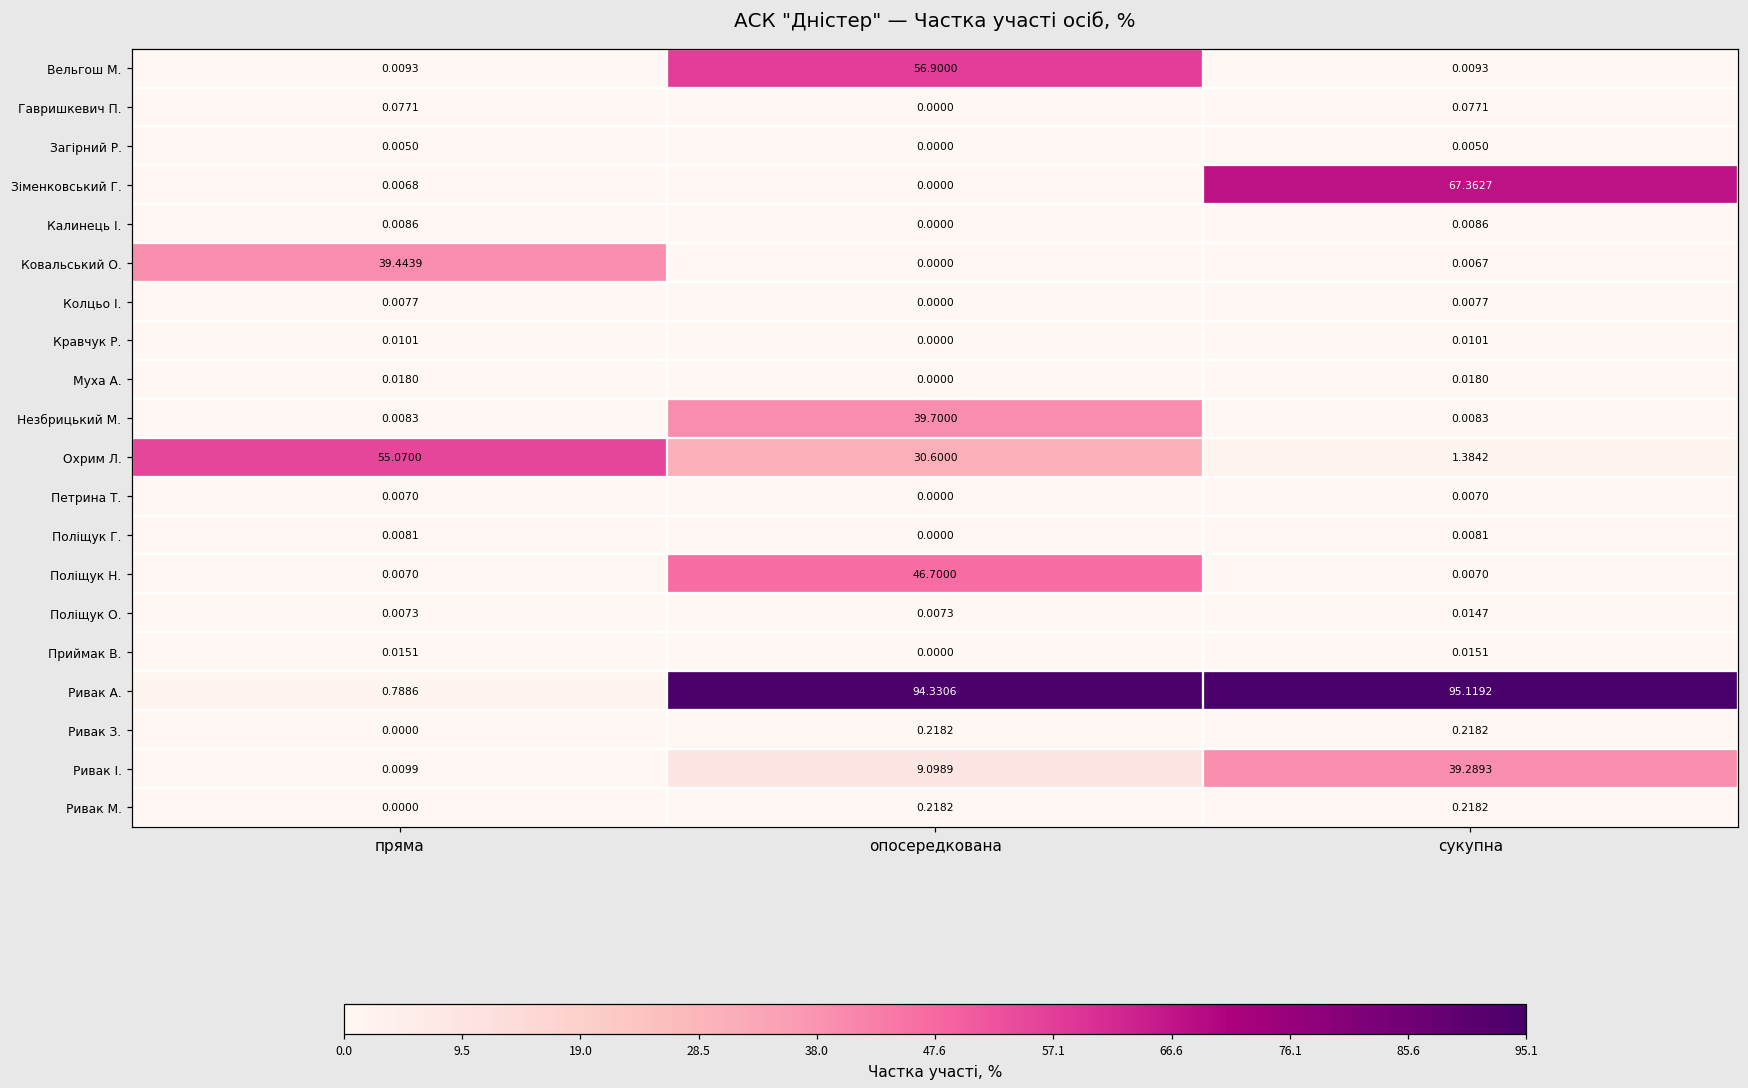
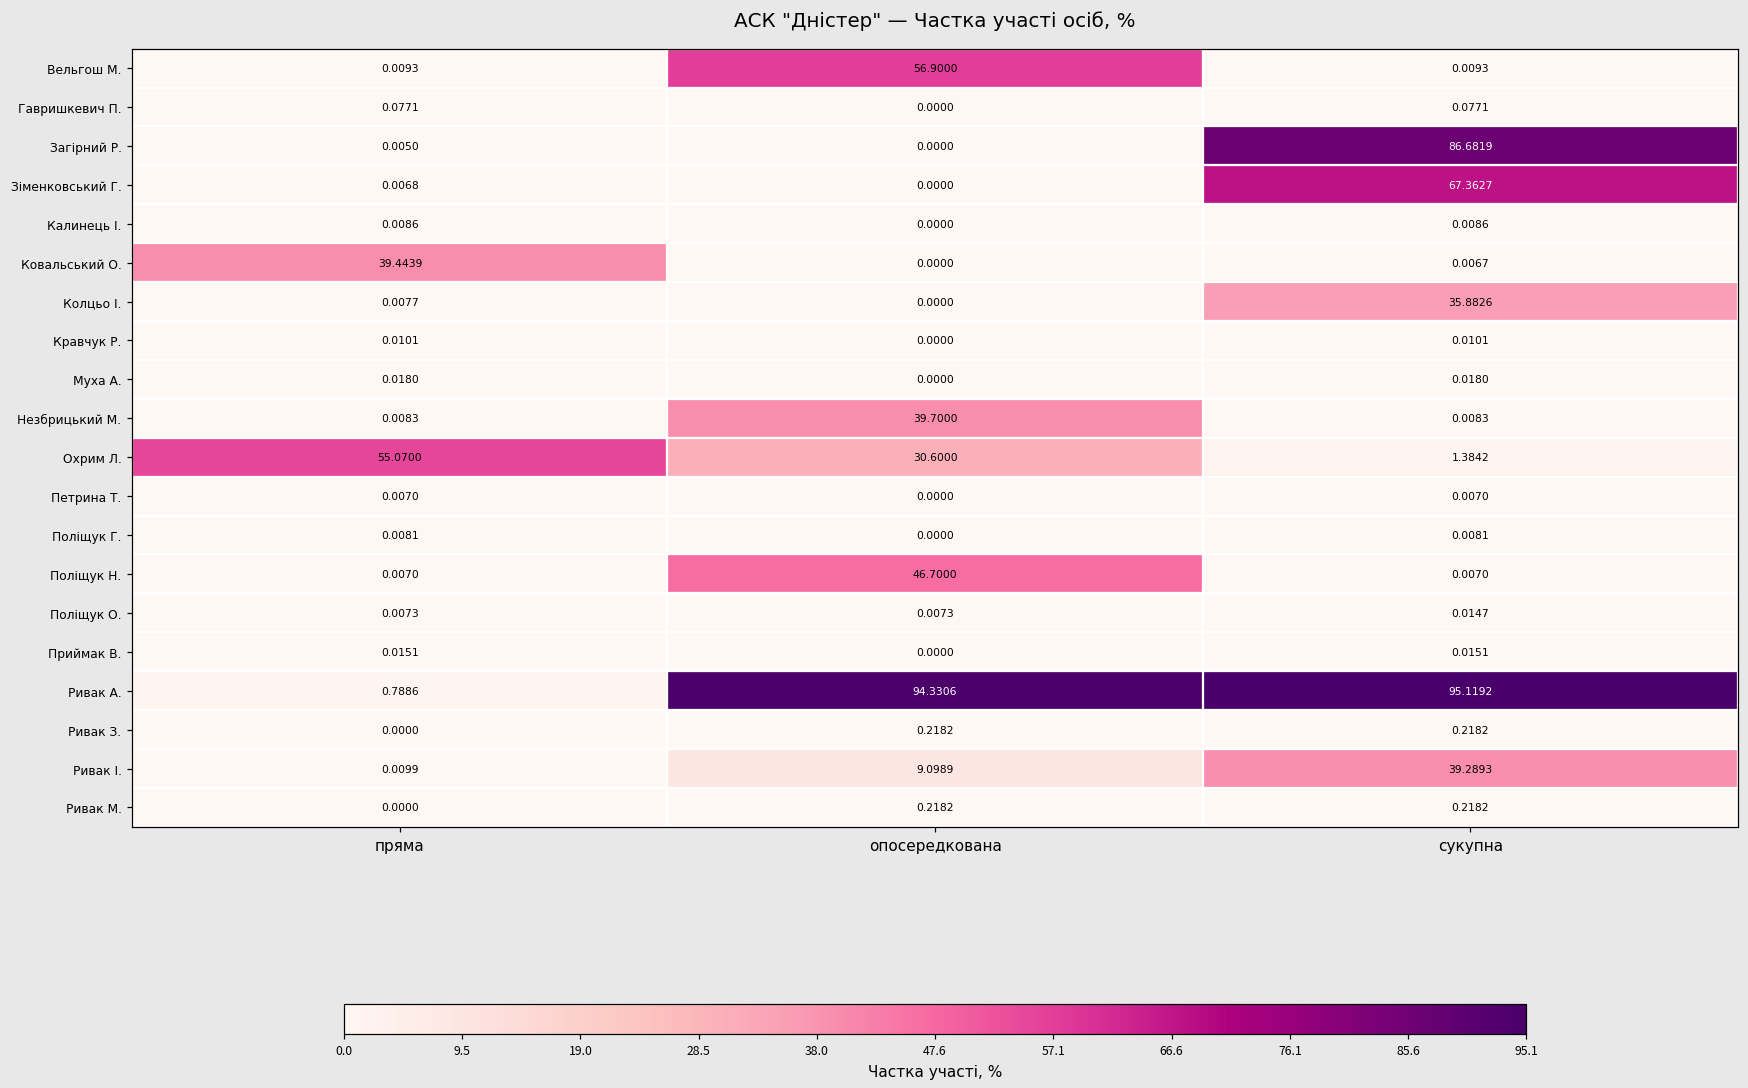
Загірний Р., сукупна: 0.0050 -> 86.6819
Колцьо І., сукупна: 0.0077 -> 35.8826
